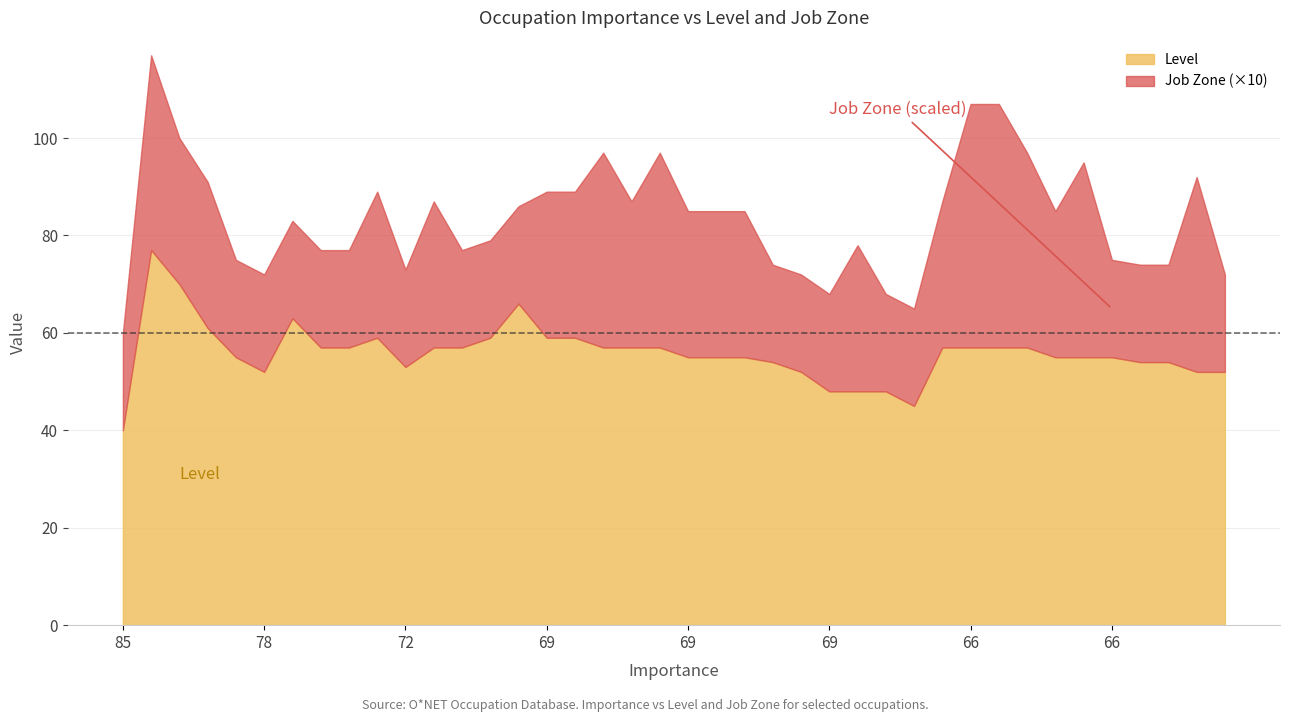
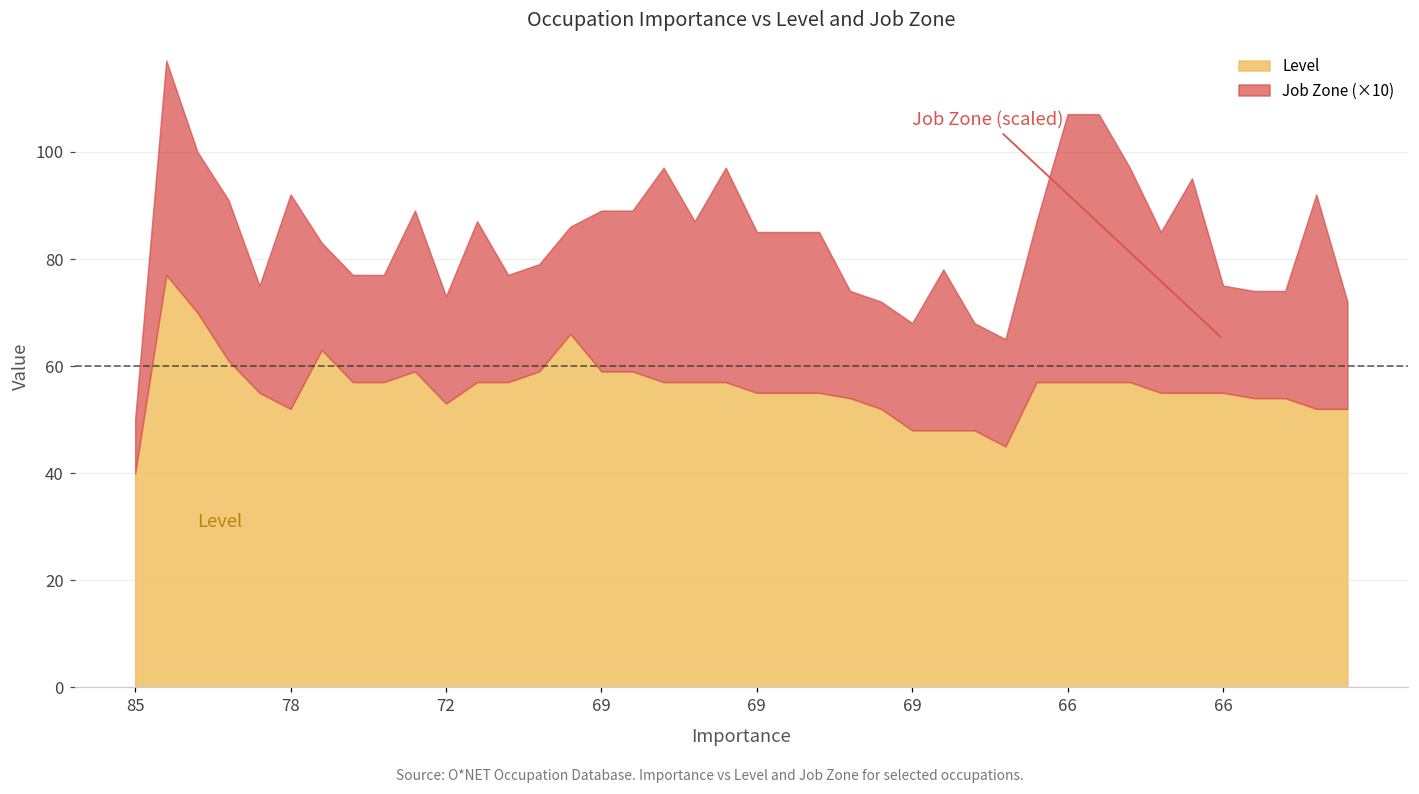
Job Zone (×10), 85: 20 -> 10
Job Zone (×10), 78: 20 -> 40
